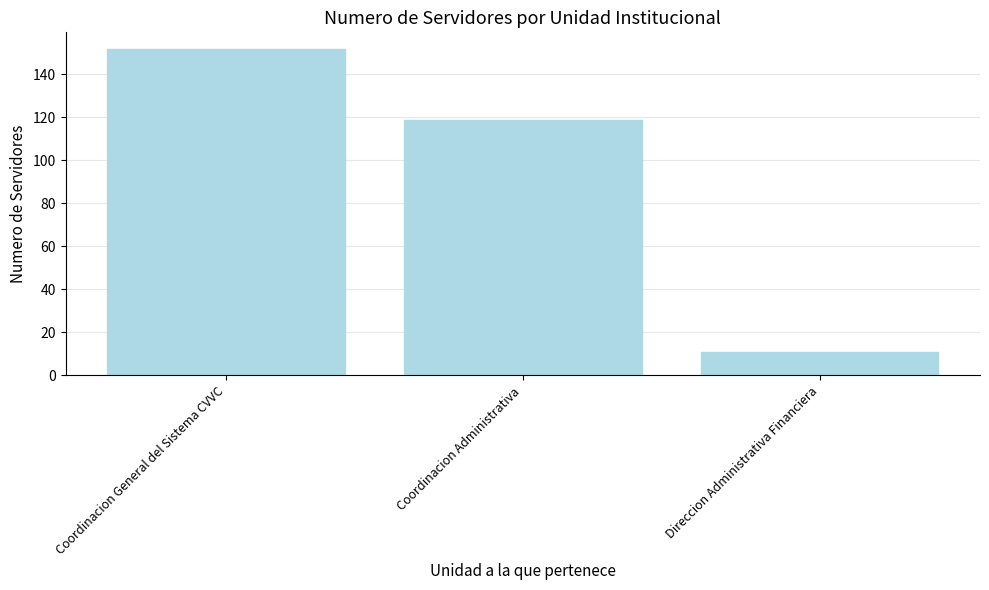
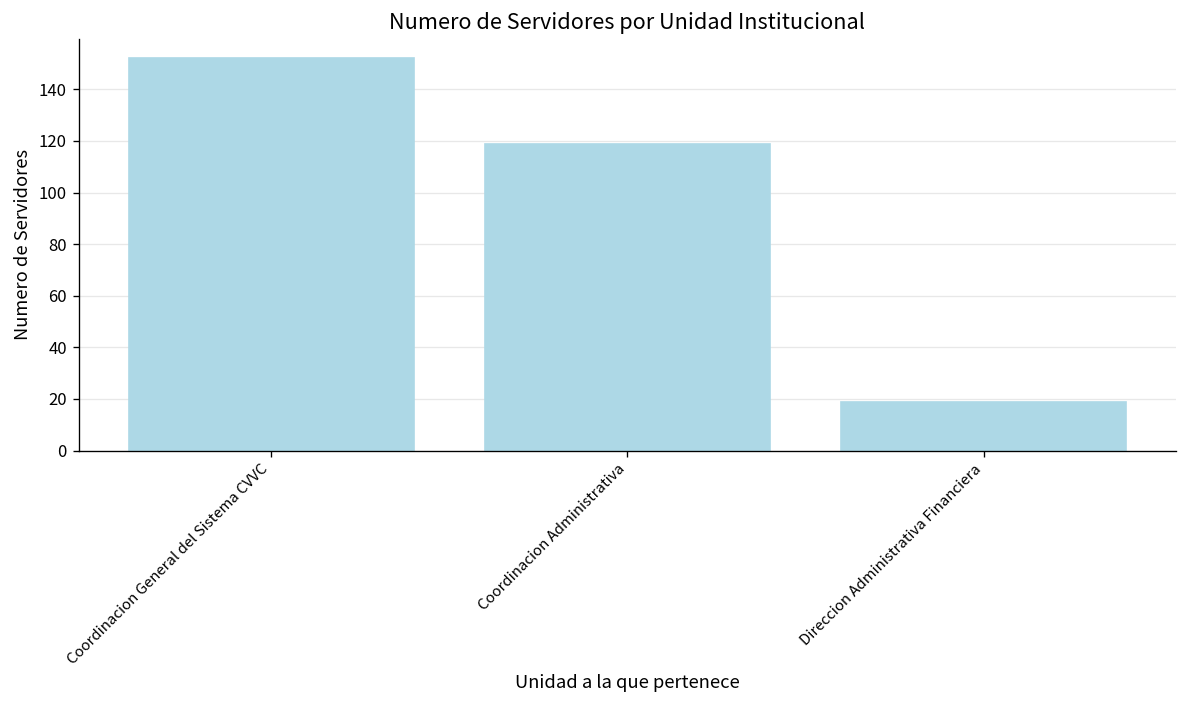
Direccion Administrativa Financiera: 11 -> 19
